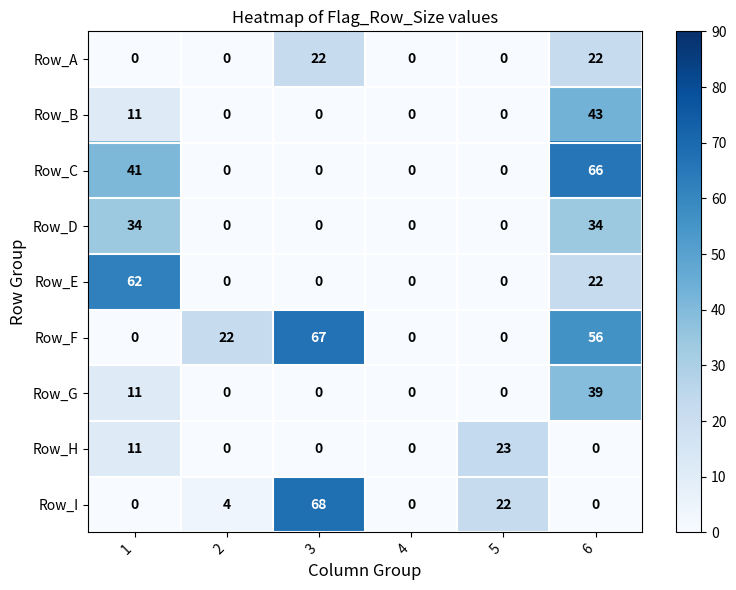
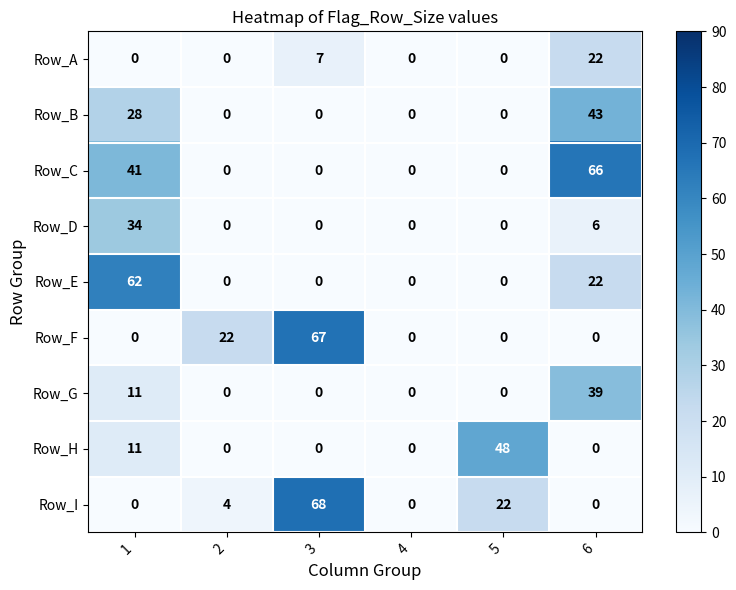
Row_A, 3: 22 -> 7
Row_B, 1: 11 -> 28
Row_D, 6: 34 -> 6
Row_F, 6: 56 -> 0
Row_H, 5: 23 -> 48
